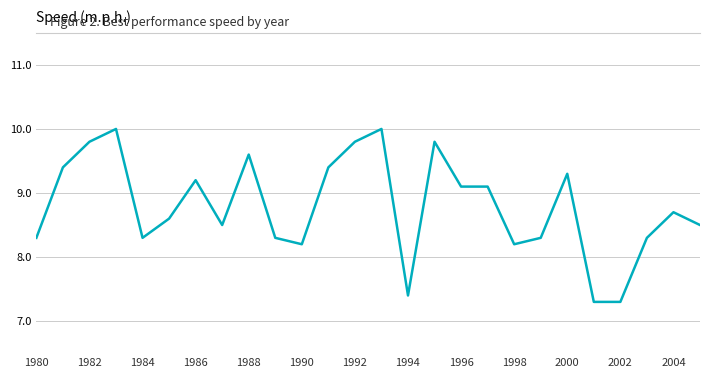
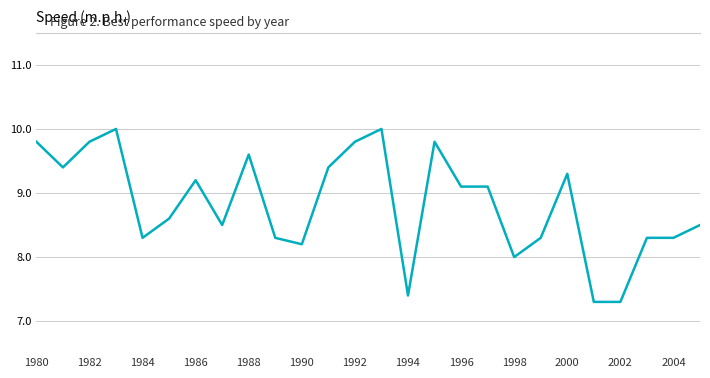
1980: 8.3 -> 9.8
1998: 8.2 -> 8.0
2004: 8.7 -> 8.3
